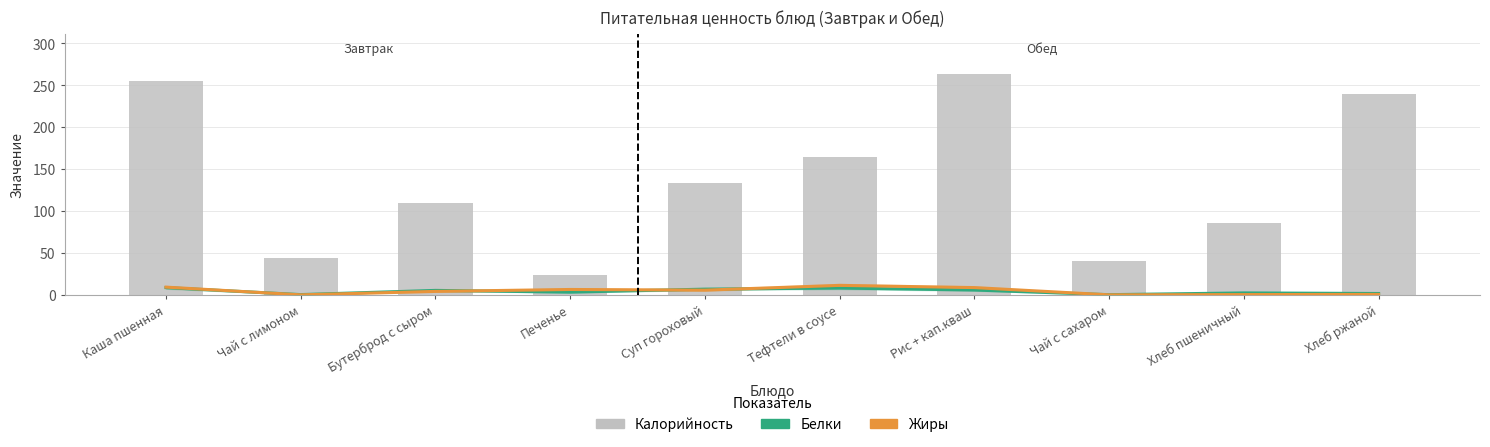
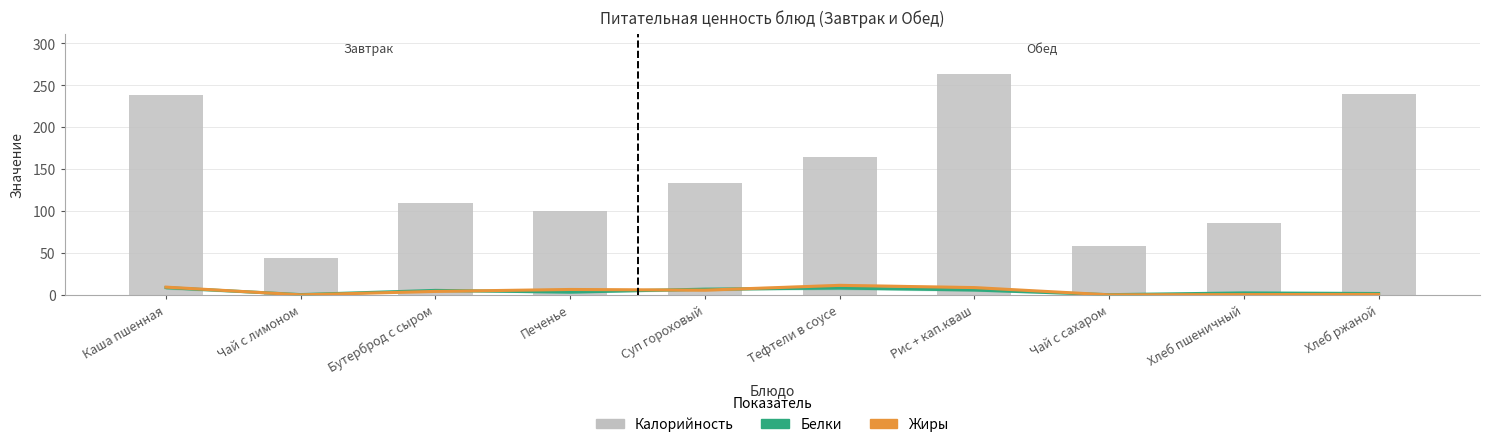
Калорийность, Каша пшенная: 260 -> 240
Калорийность, Печенье: 20 -> 100
Калорийность, Чай с сахаром: 40 -> 60
